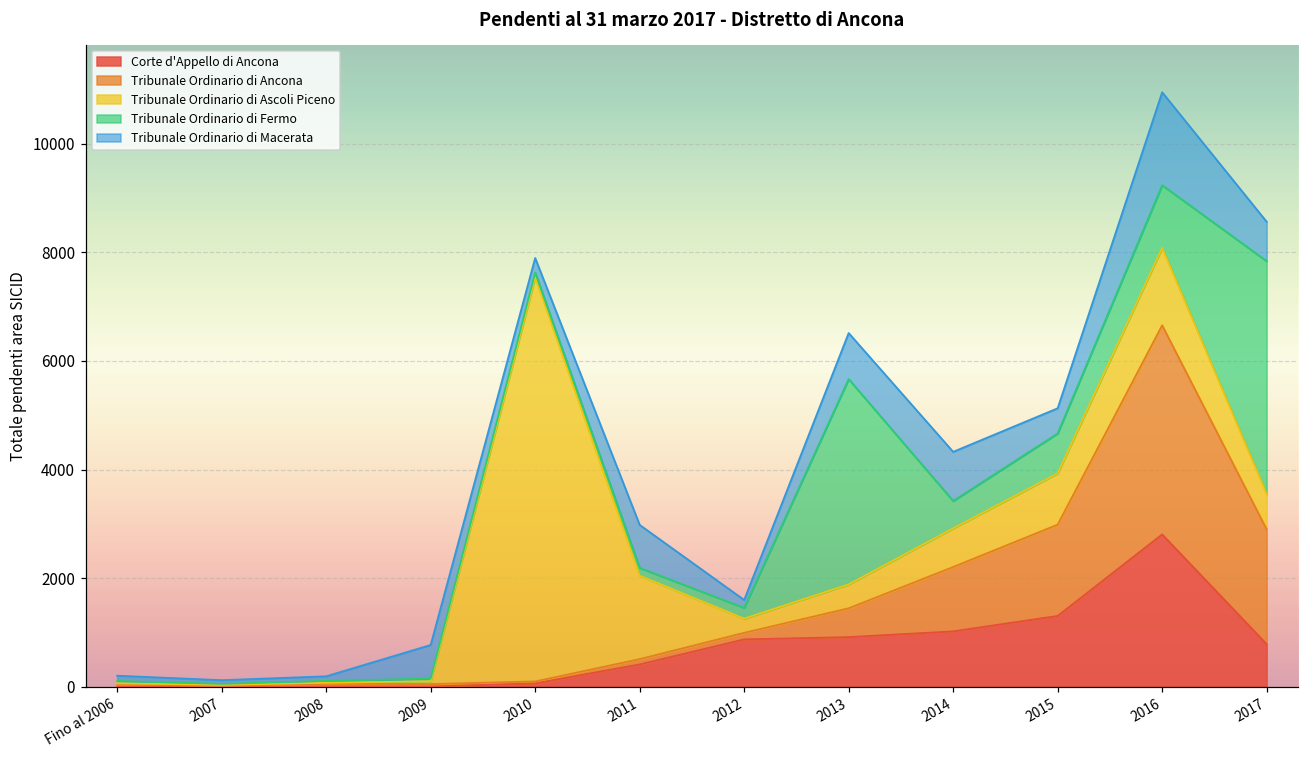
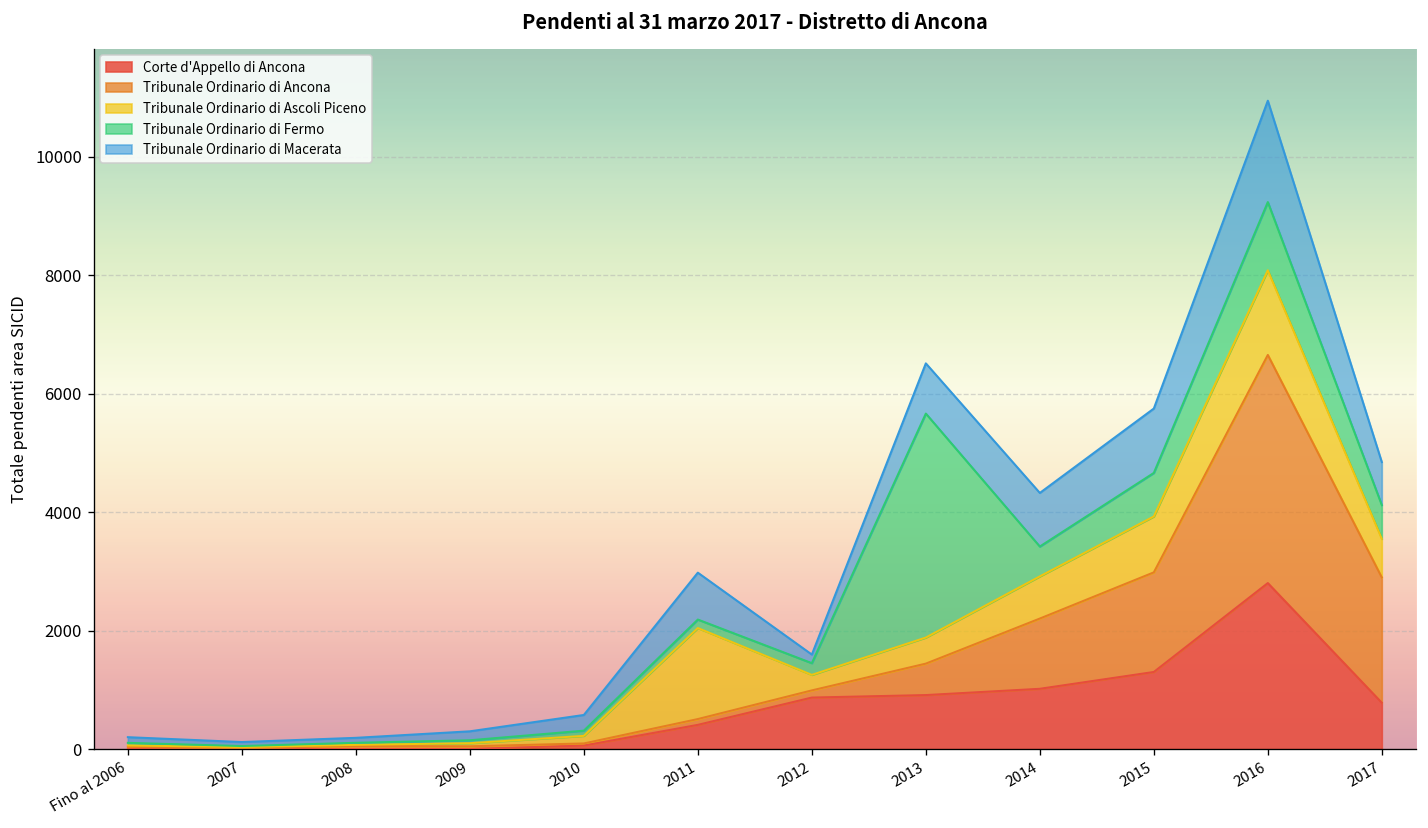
Tribunale Ordinario di Macerata, 2009: 600 -> 200
Tribunale Ordinario di Ascoli Piceno, 2010: 7400 -> 100
Tribunale Ordinario di Macerata, 2015: 500 -> 1100
Tribunale Ordinario di Fermo, 2017: 4300 -> 600
